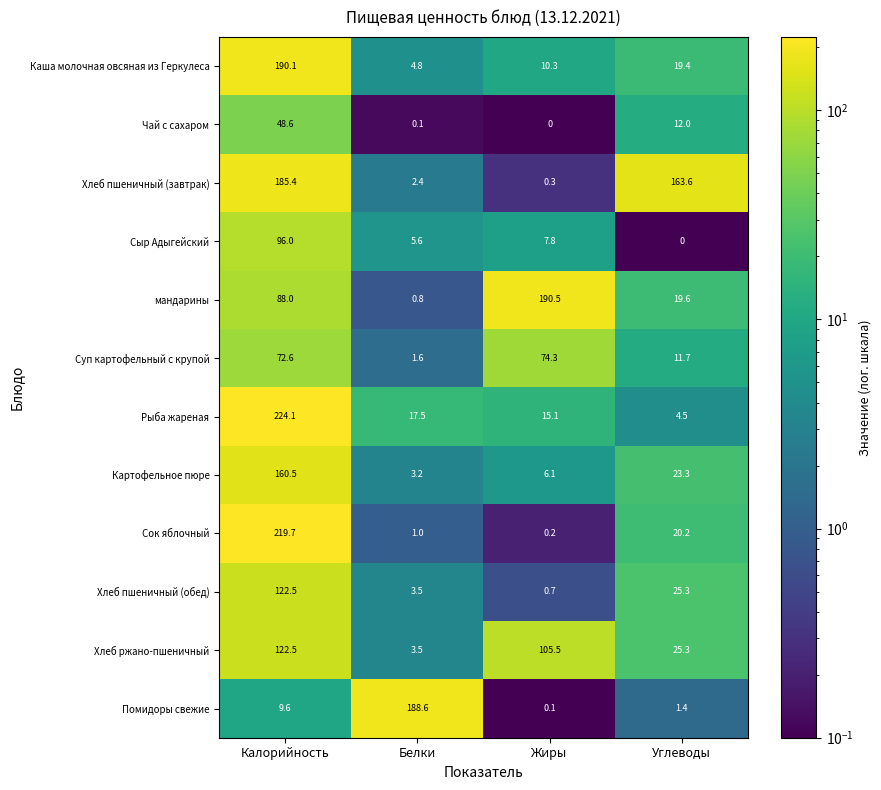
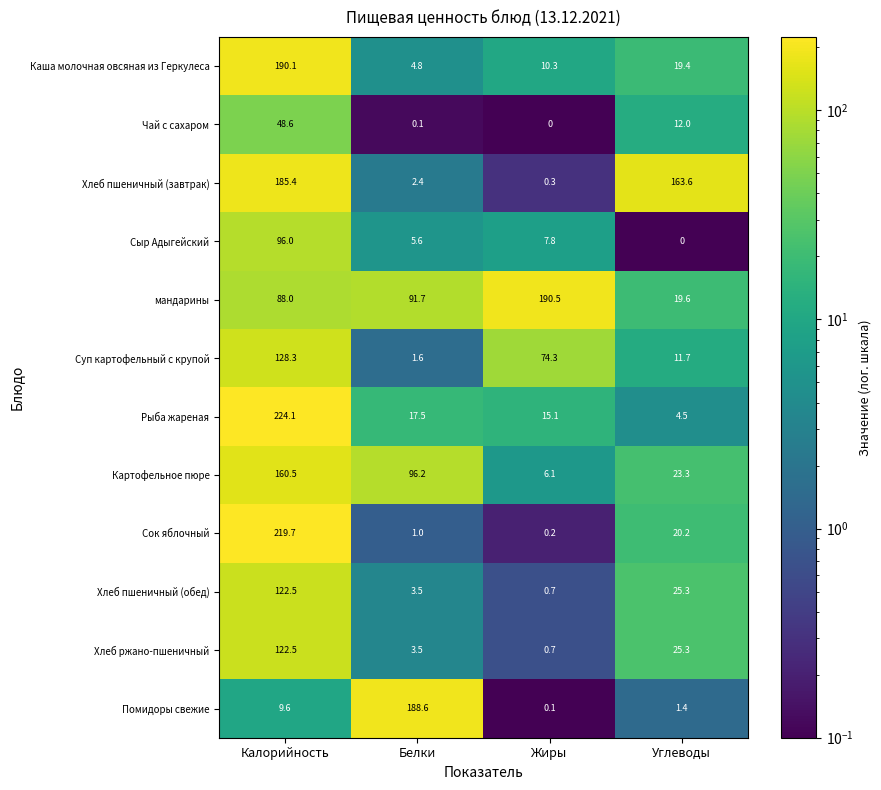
мандарины, Белки: 0.8 -> 91.7
Суп картофельный с крупой, Калорийность: 72.6 -> 128.3
Картофельное пюре, Белки: 3.2 -> 96.2
Хлеб ржано-пшеничный, Жиры: 105.5 -> 0.7
